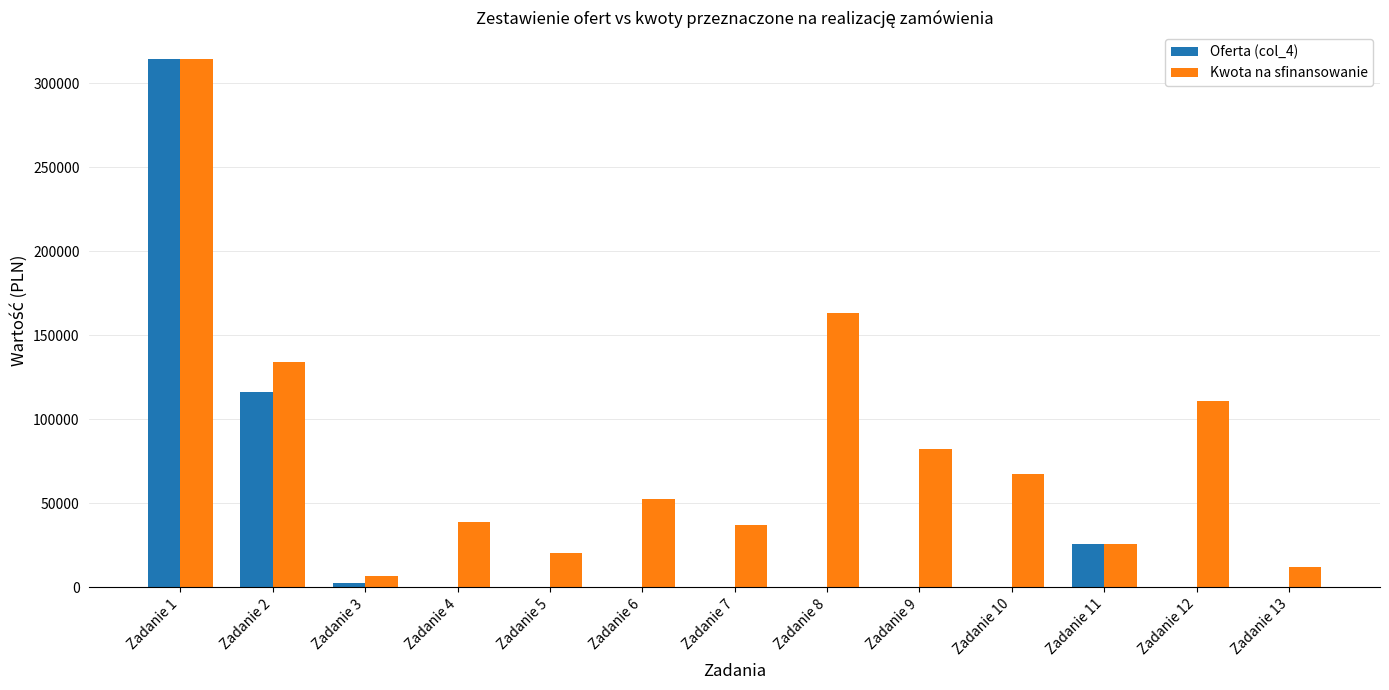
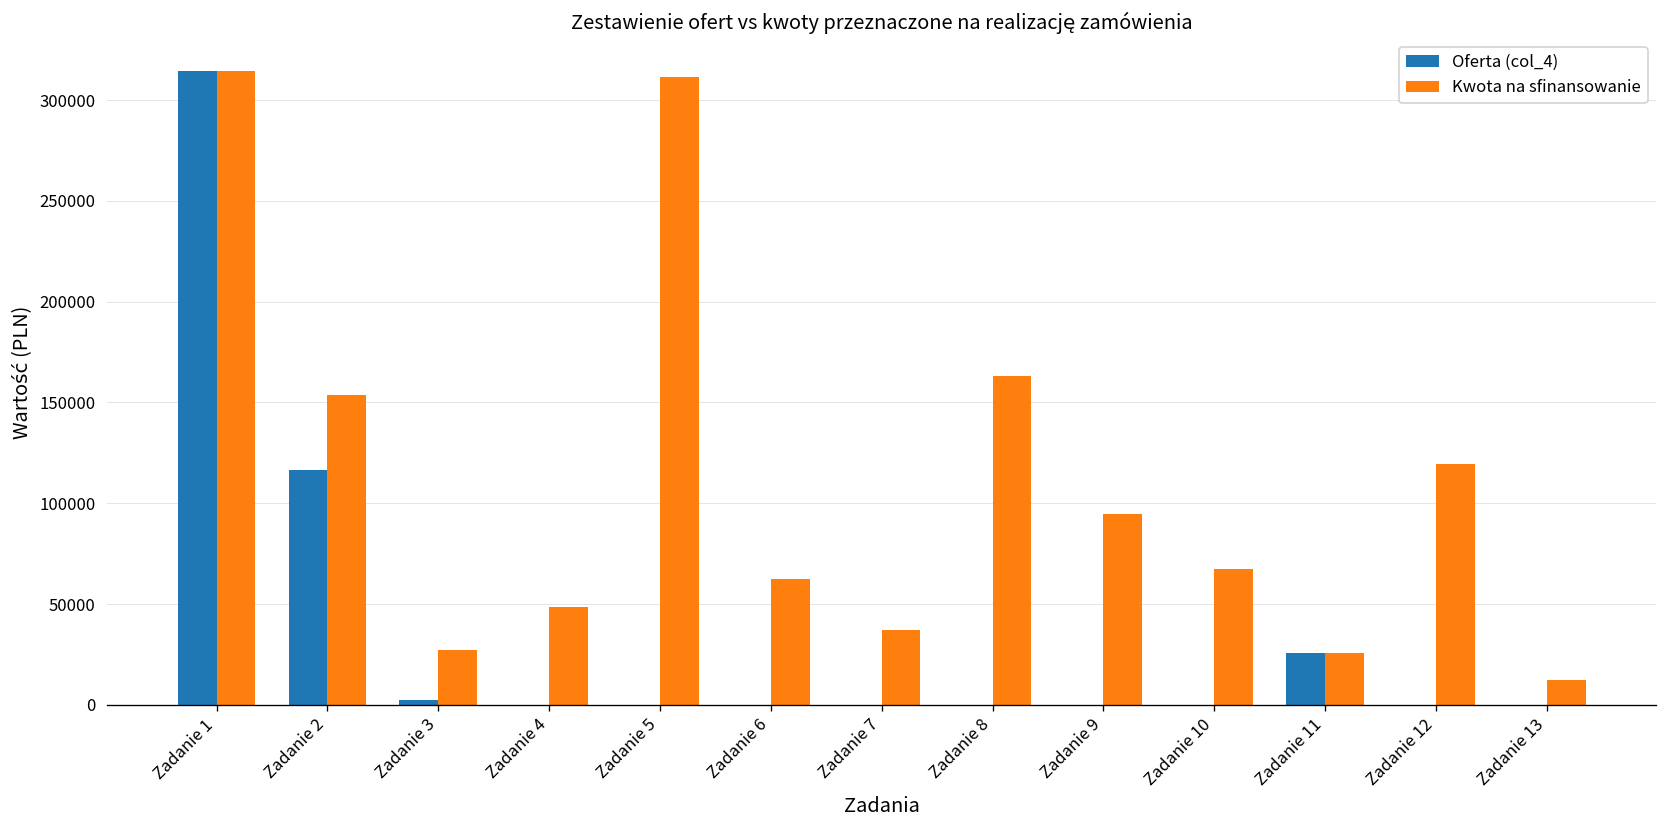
Kwota na sfinansowanie, Zadanie 2: 134000 -> 154000
Kwota na sfinansowanie, Zadanie 3: 7000 -> 27000
Kwota na sfinansowanie, Zadanie 4: 39000 -> 49000
Kwota na sfinansowanie, Zadanie 5: 20000 -> 312000
Kwota na sfinansowanie, Zadanie 6: 53000 -> 63000
Kwota na sfinansowanie, Zadanie 9: 82000 -> 95000
Kwota na sfinansowanie, Zadanie 12: 111000 -> 120000
